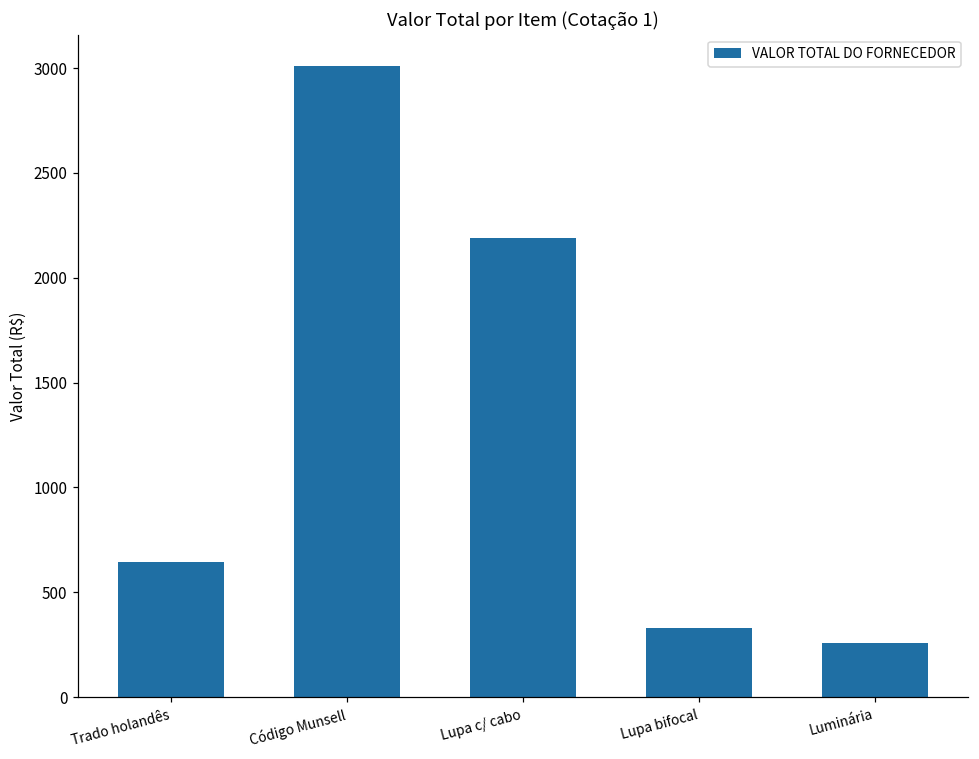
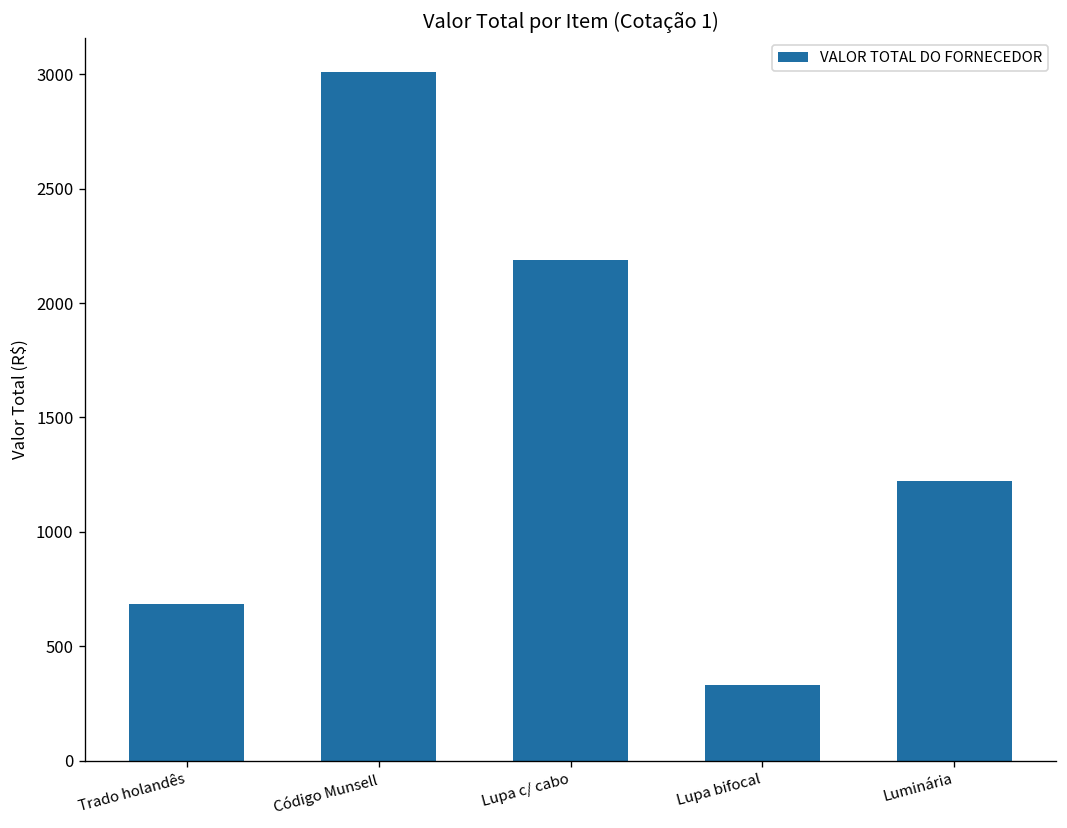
Trado holandês: 640 -> 690
Luminária: 260 -> 1220
